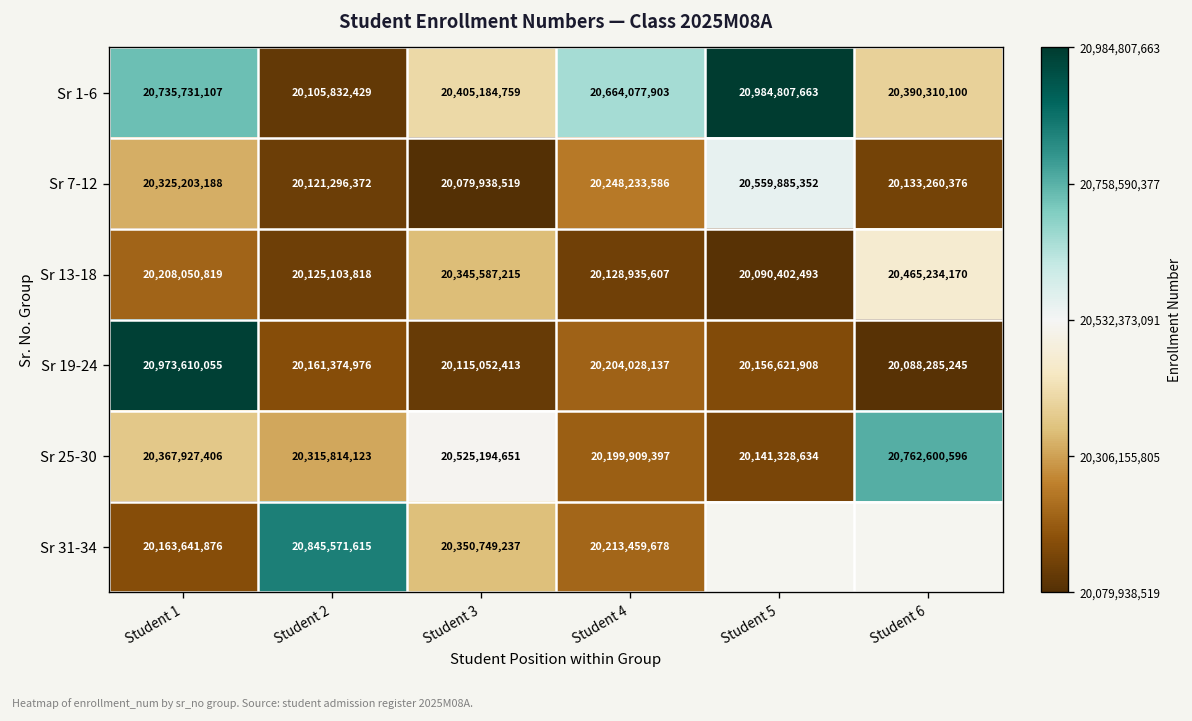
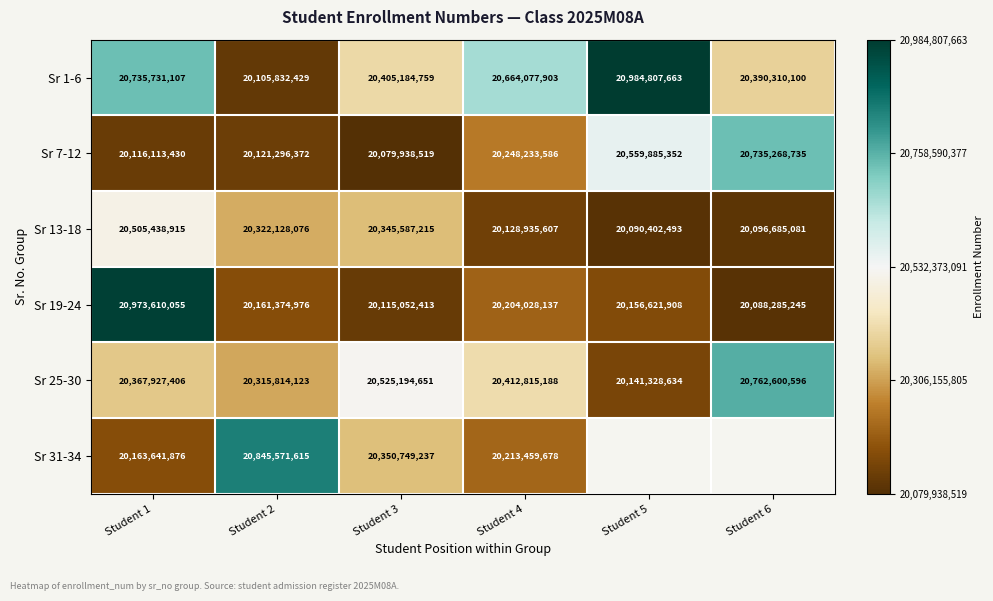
Sr 7-12, Student 1: 20,325,203,188 -> 20,116,113,430
Sr 7-12, Student 6: 20,133,260,376 -> 20,735,268,735
Sr 13-18, Student 1: 20,208,050,819 -> 20,505,438,915
Sr 13-18, Student 2: 20,125,103,818 -> 20,322,128,076
Sr 13-18, Student 6: 20,465,234,170 -> 20,096,685,081
Sr 25-30, Student 4: 20,199,909,397 -> 20,412,815,188
